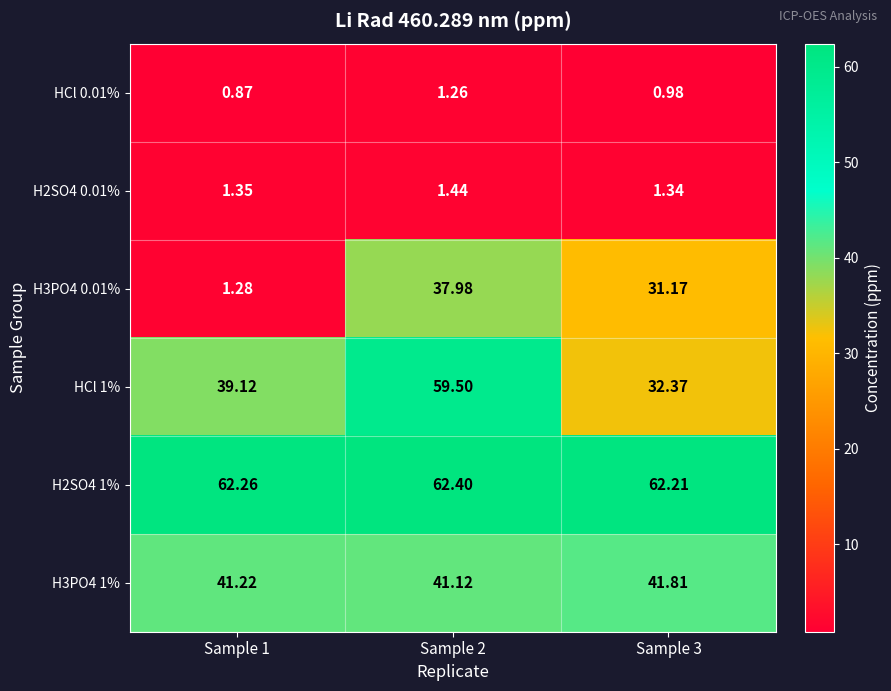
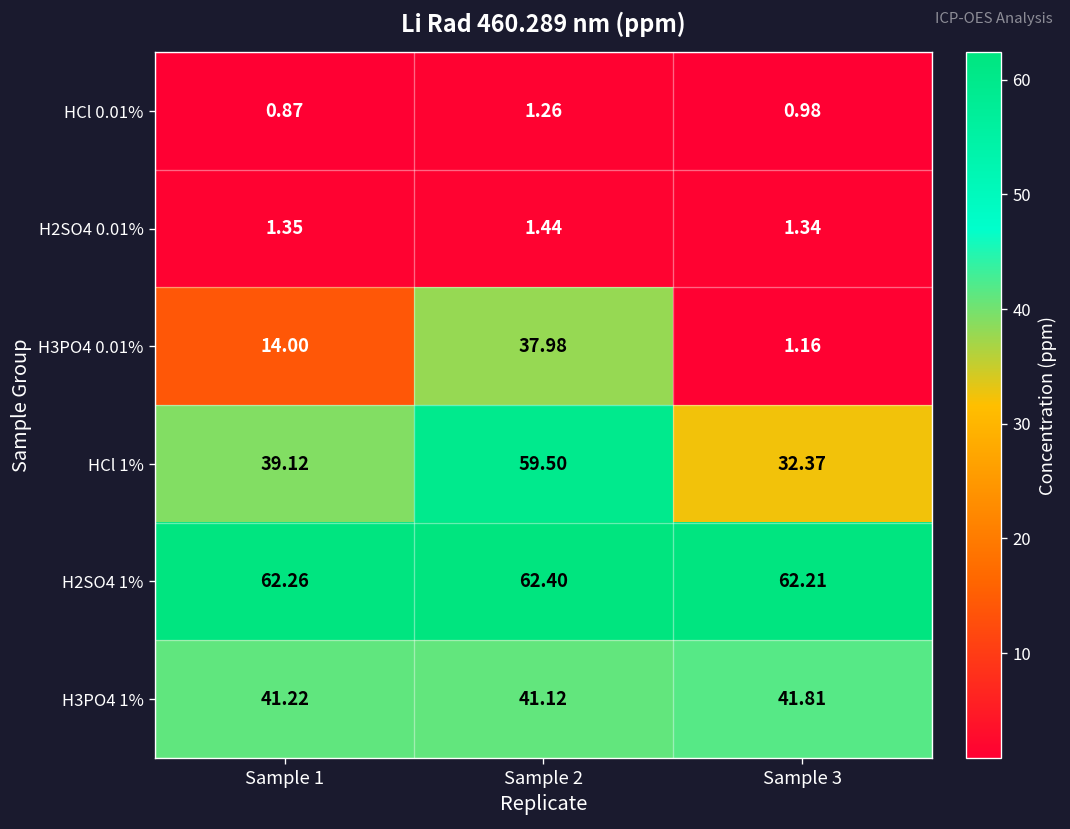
H3PO4 0.01%, Sample 1: 1.28 -> 14.00
H3PO4 0.01%, Sample 3: 31.17 -> 1.16
